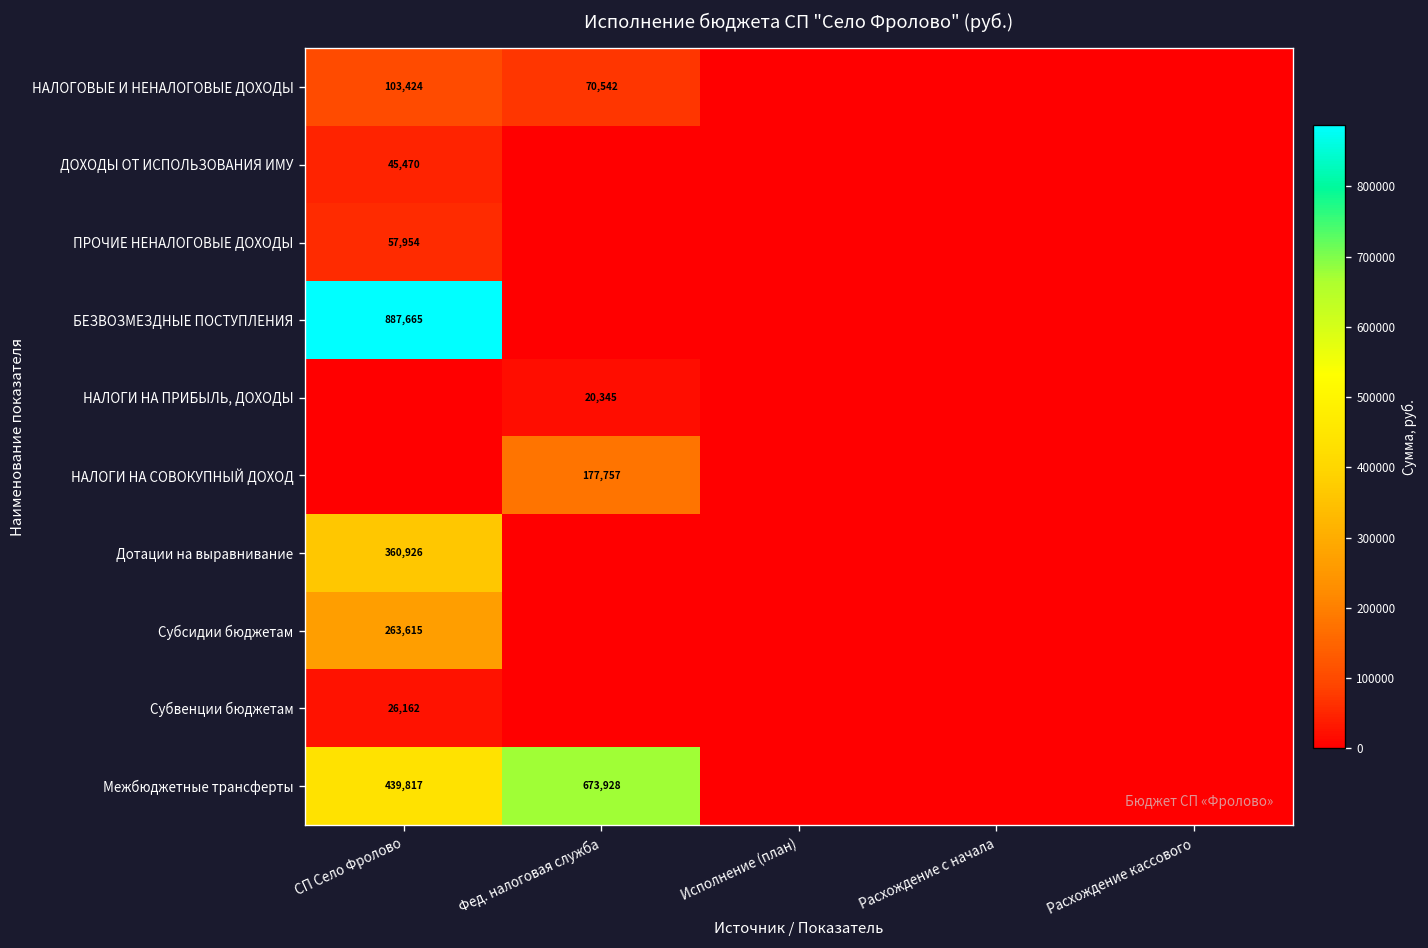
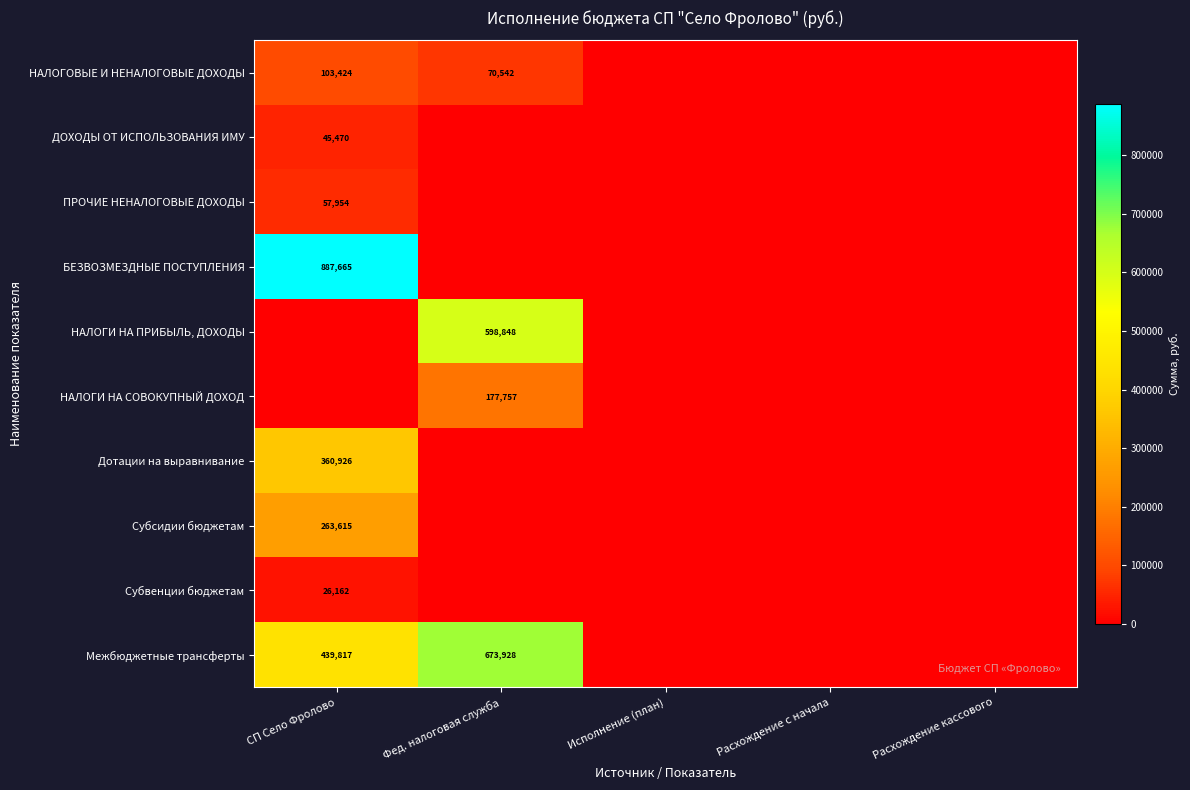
НАЛОГИ НА ПРИБЫЛЬ, ДОХОДЫ, Фед. налоговая служба: 20,345 -> 598,848
